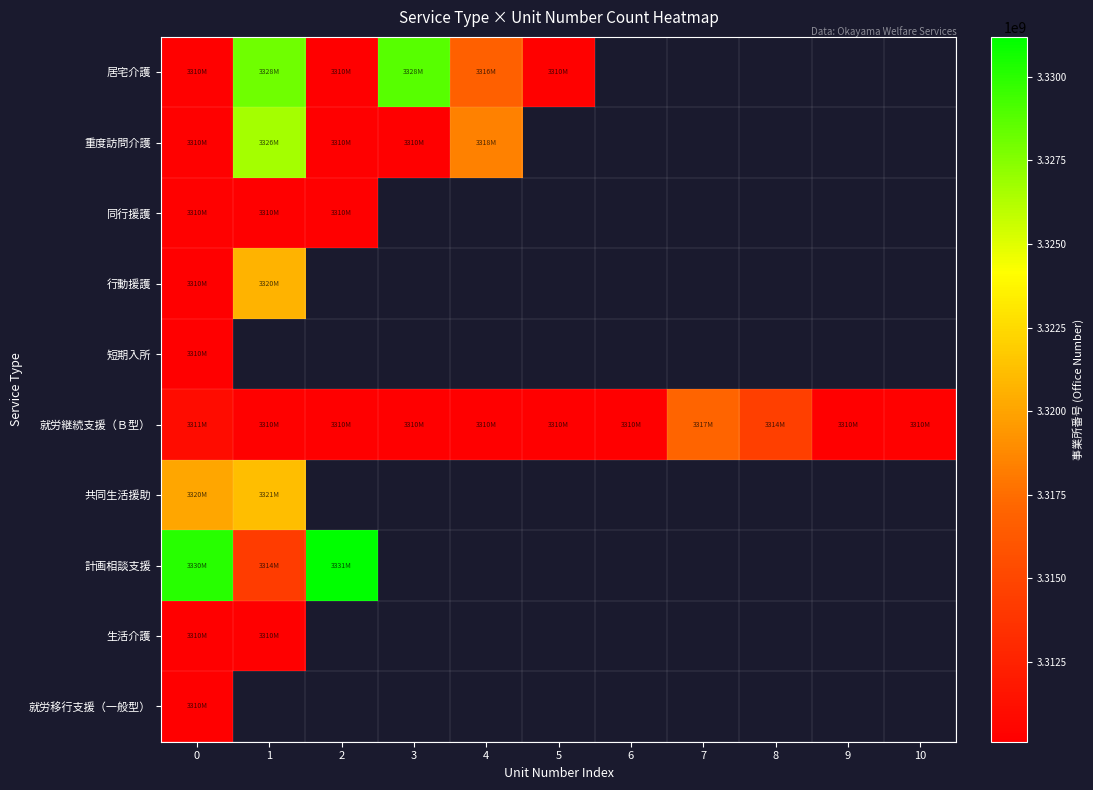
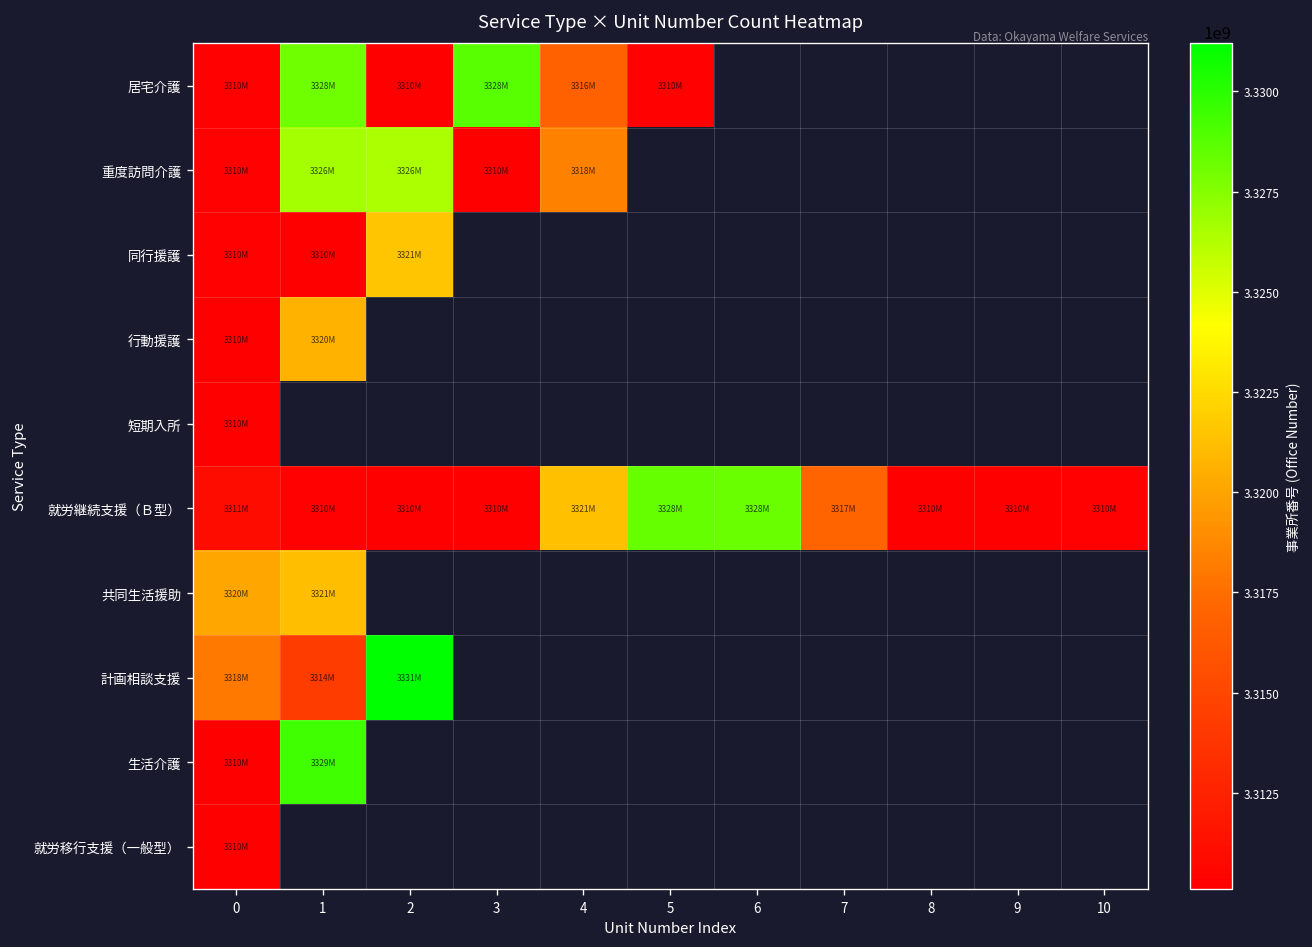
重度訪問介護, 2: 3310M -> 3326M
同行援護, 2: 3310M -> 3321M
就労継続支援（Ｂ型）, 4: 3310M -> 3321M
就労継続支援（Ｂ型）, 5: 3310M -> 3328M
就労継続支援（Ｂ型）, 6: 3310M -> 3328M
就労継続支援（Ｂ型）, 8: 3314M -> 3310M
計画相談支援, 0: 3330M -> 3318M
生活介護, 1: 3310M -> 3329M
